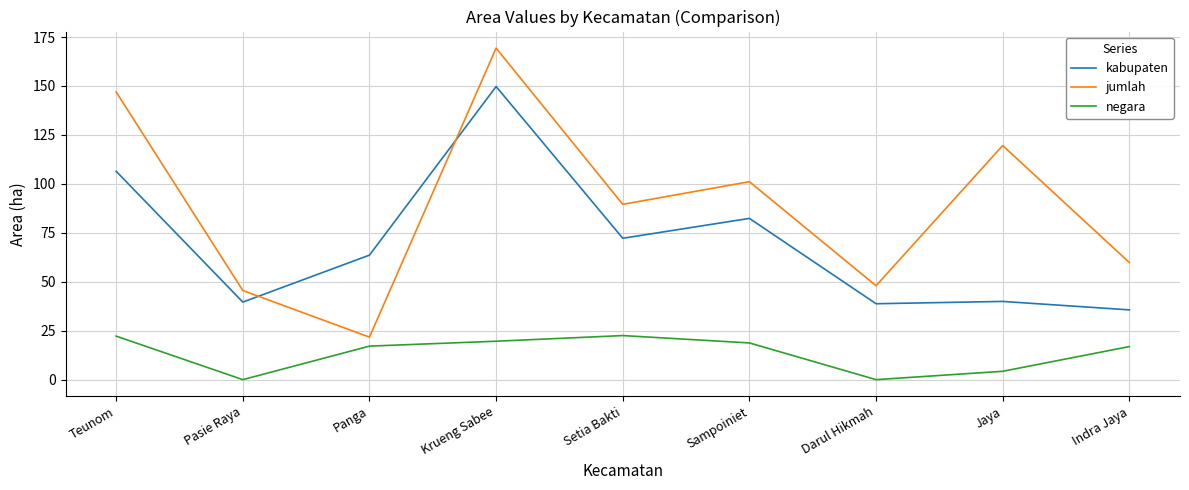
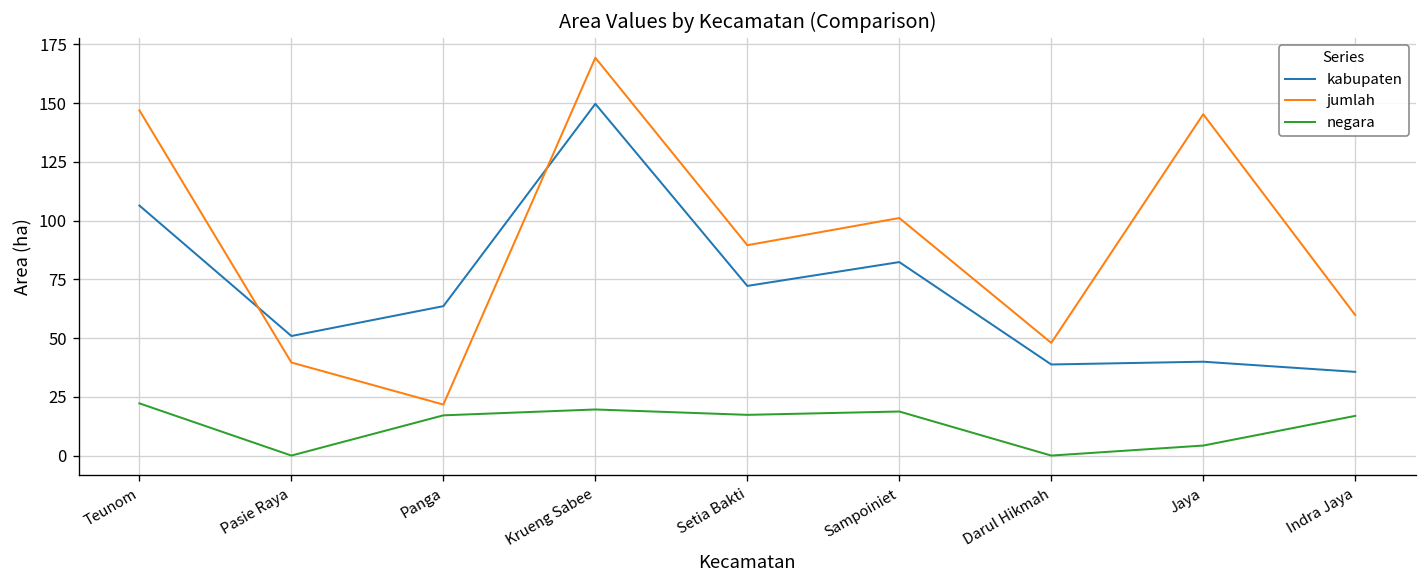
kabupaten, Pasie Raya: 40 -> 51
jumlah, Pasie Raya: 46 -> 40
negara, Setia Bakti: 23 -> 17
jumlah, Jaya: 120 -> 145
